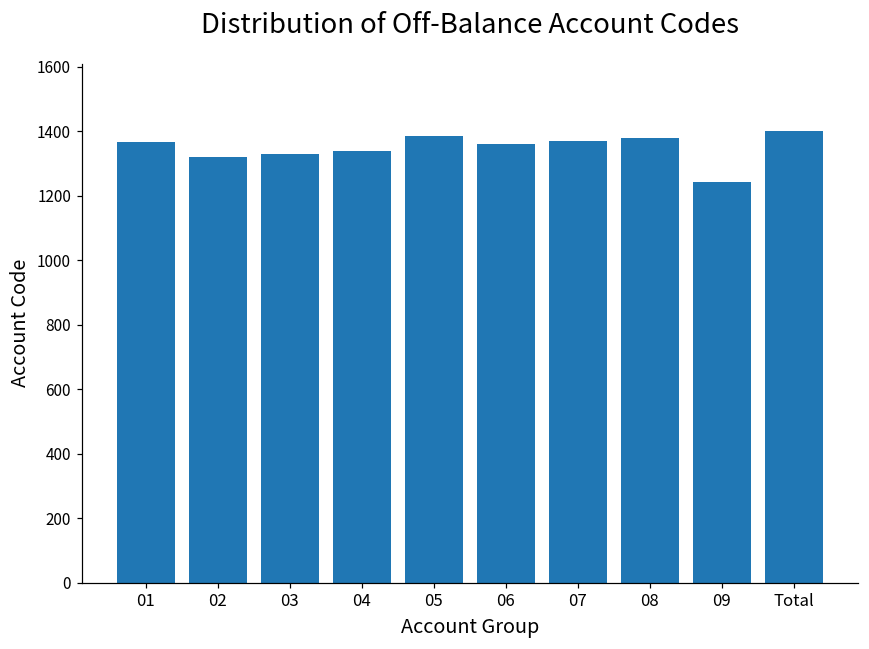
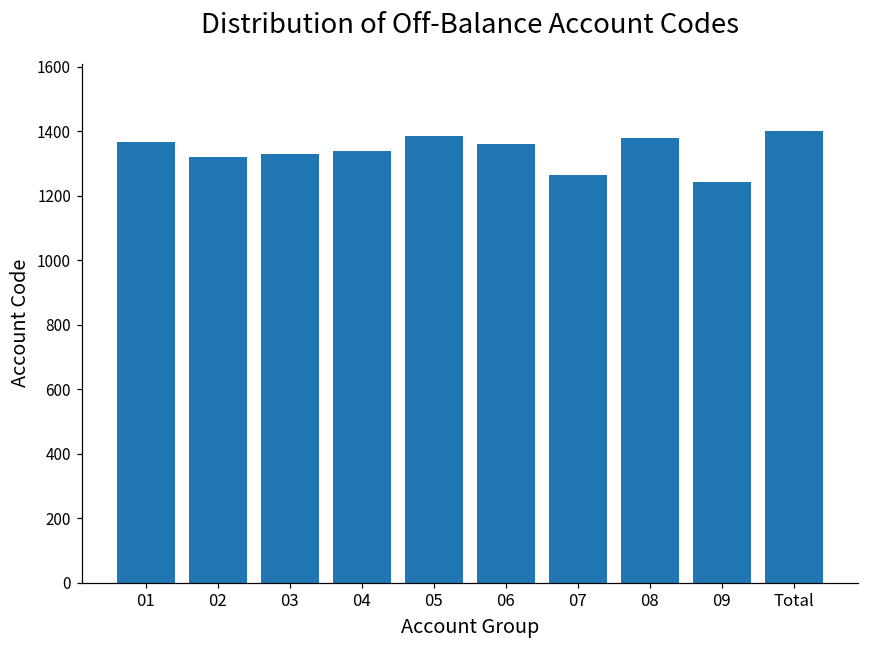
07: 1370 -> 1260
